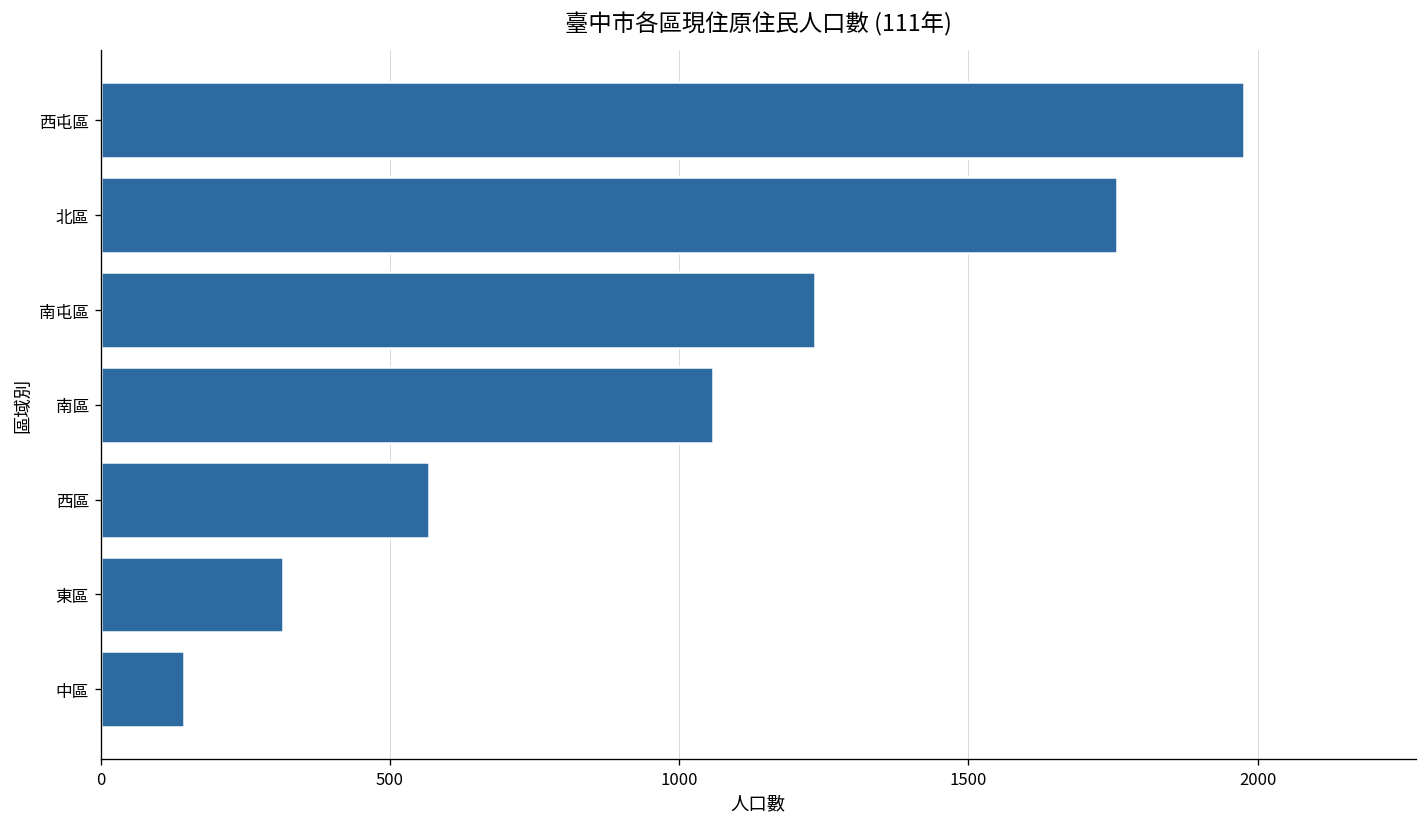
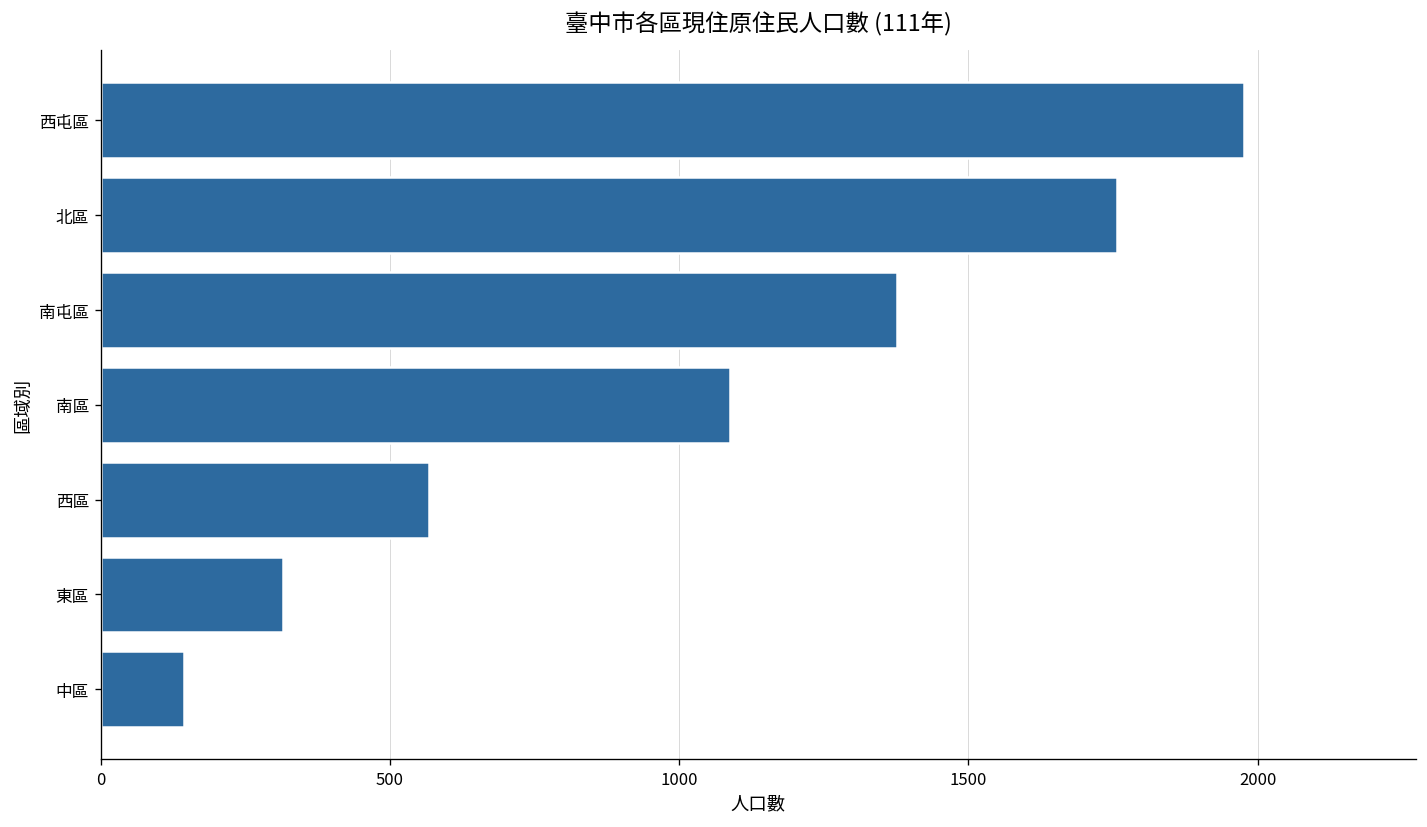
南屯區: 1240 -> 1380
南區: 1060 -> 1090
